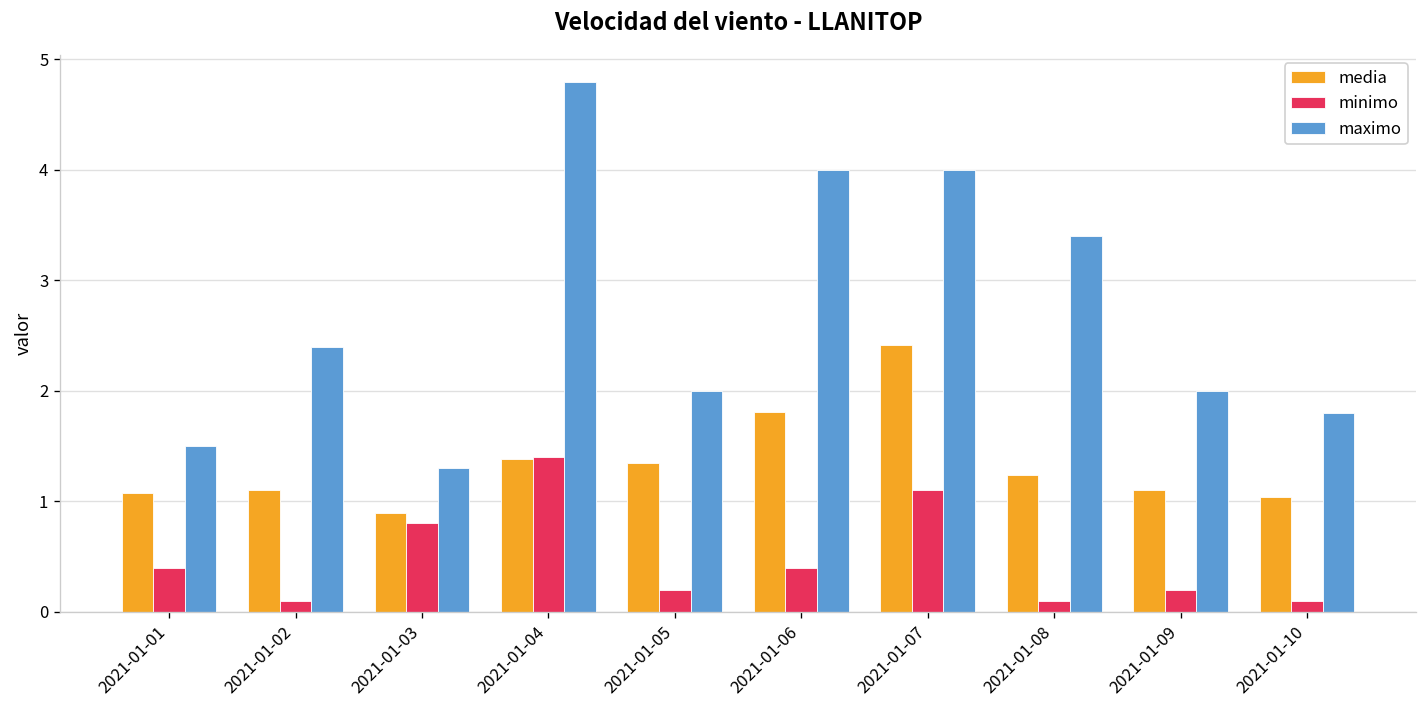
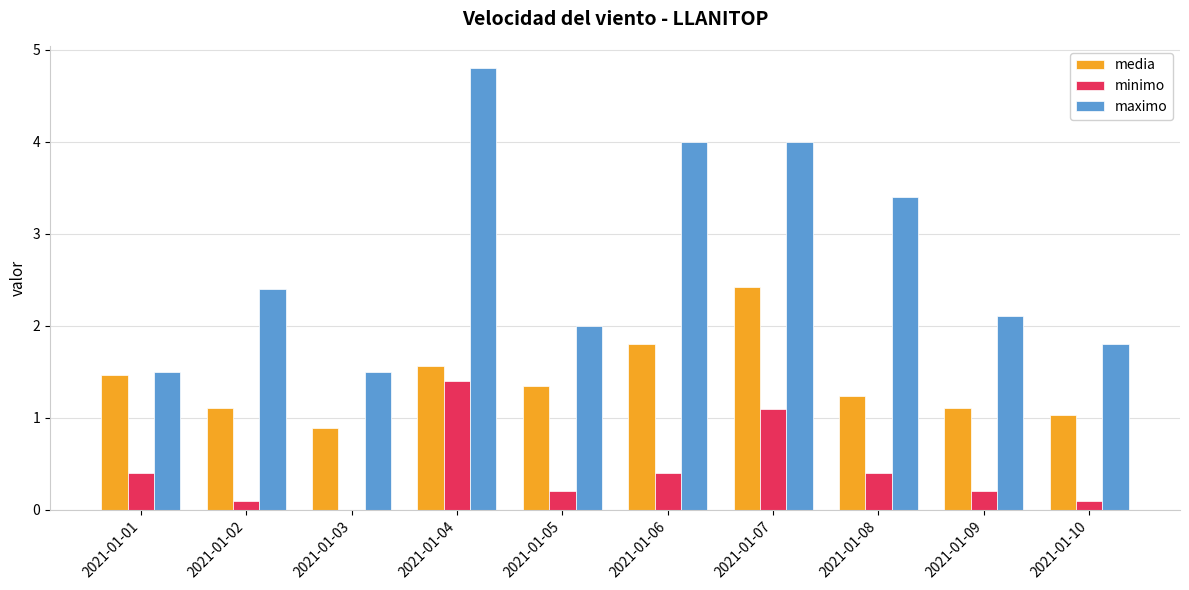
media, 2021-01-01: 1.1 -> 1.5
minimo, 2021-01-03: 0.8 -> 0.0
maximo, 2021-01-03: 1.3 -> 1.5
media, 2021-01-04: 1.4 -> 1.6
minimo, 2021-01-08: 0.1 -> 0.4
maximo, 2021-01-09: 2.0 -> 2.1
